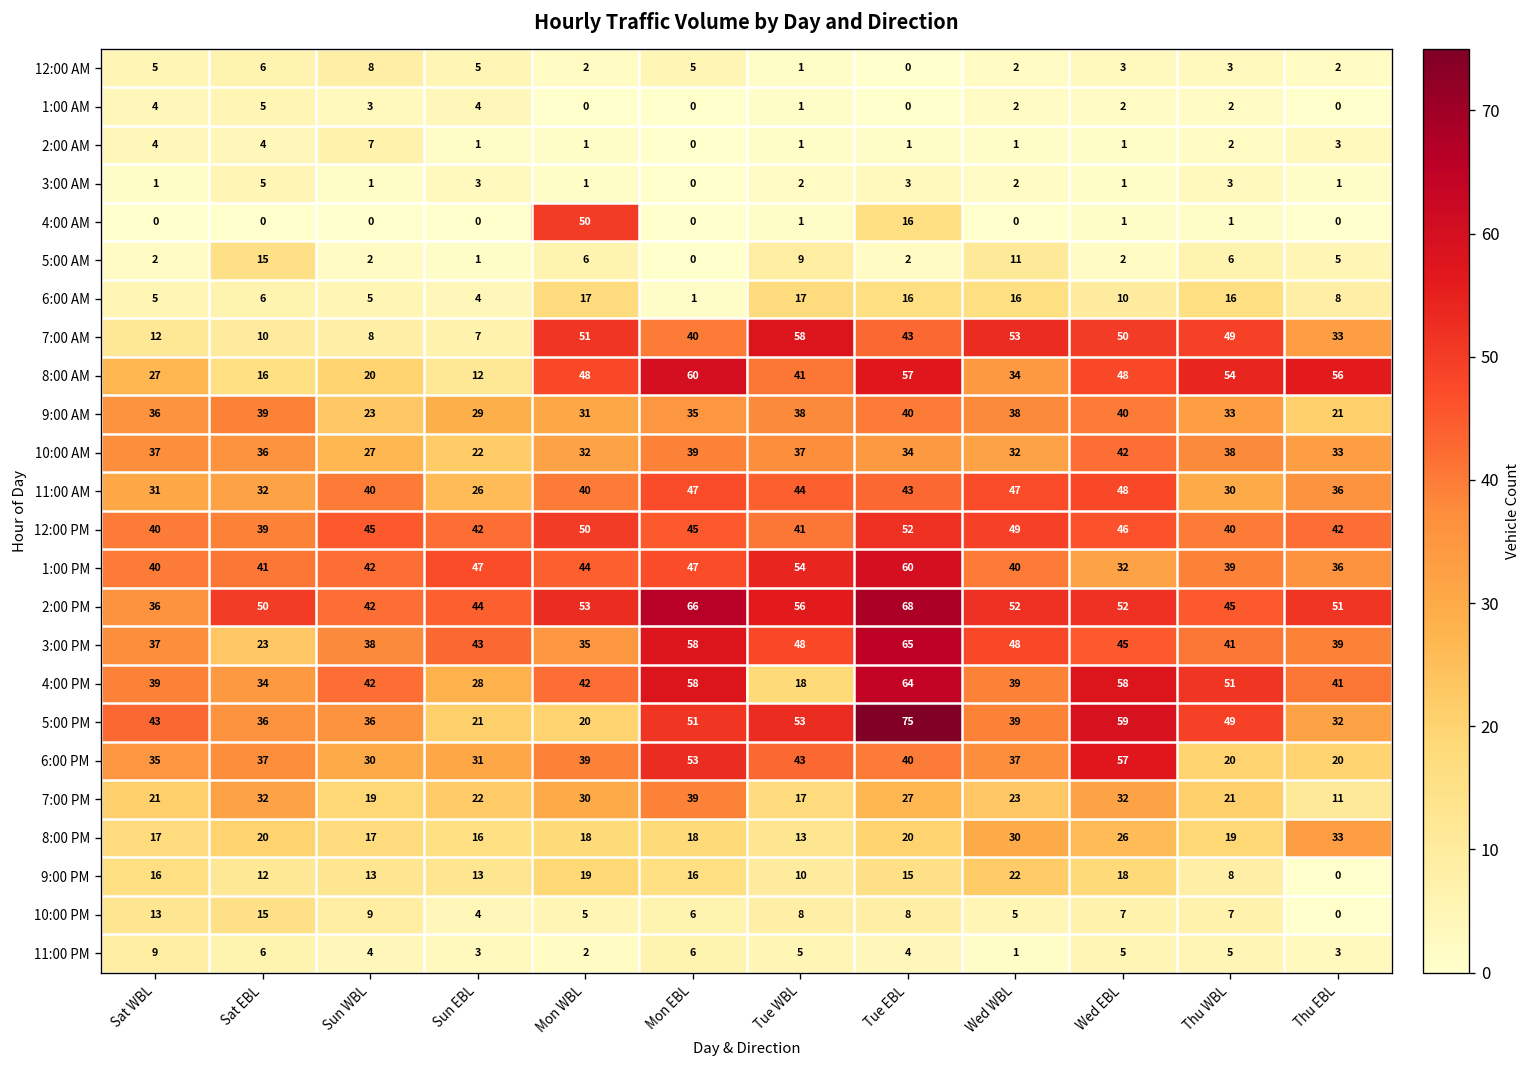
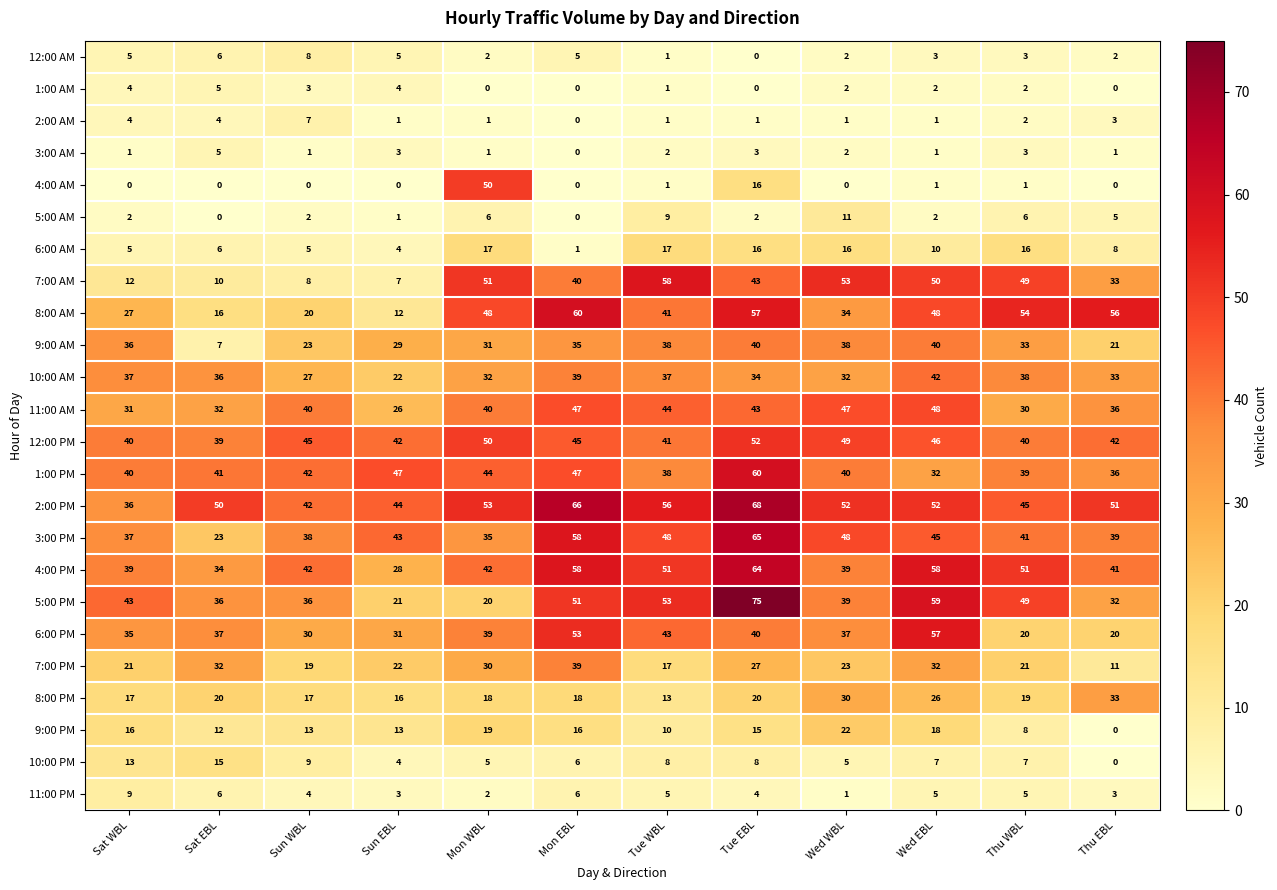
5:00 AM, Sat EBL: 15 -> 0
9:00 AM, Sat EBL: 39 -> 7
1:00 PM, Tue WBL: 54 -> 38
4:00 PM, Tue WBL: 18 -> 51
